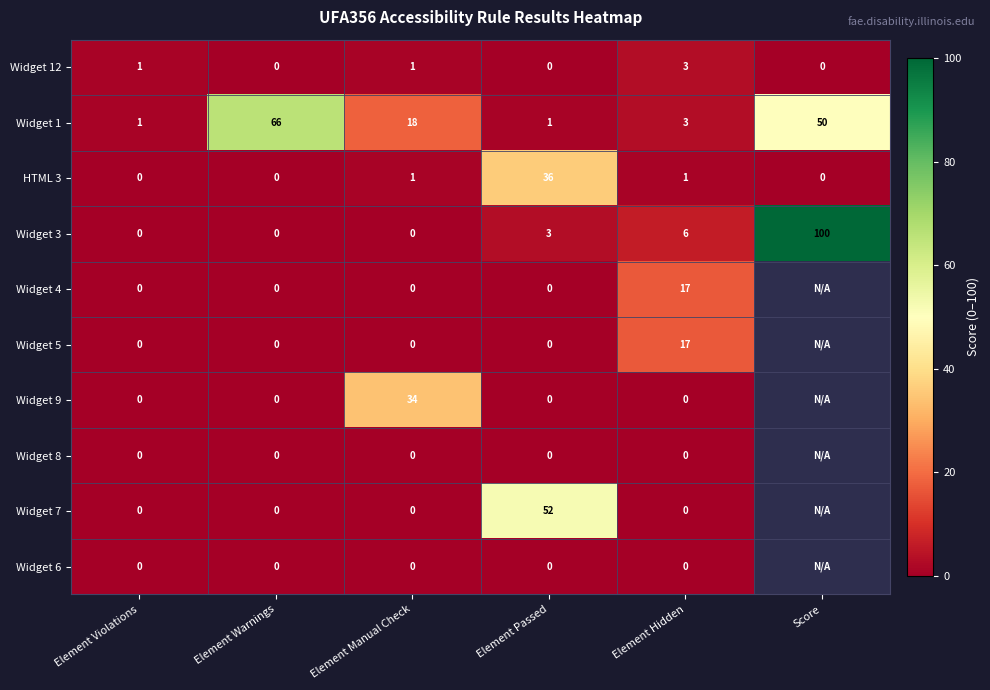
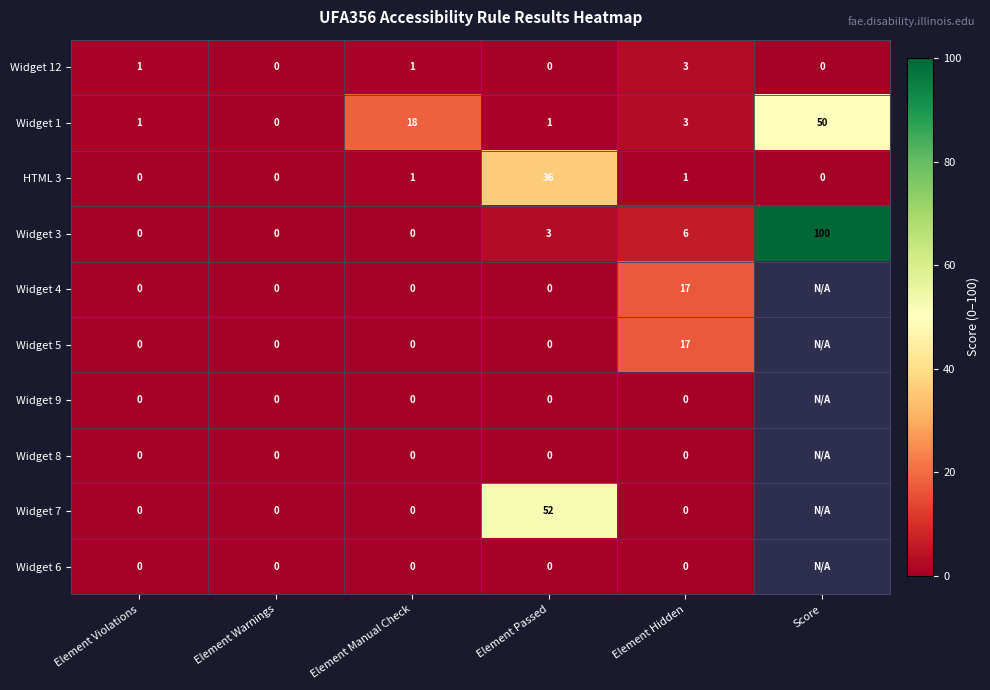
Widget 1, Element Warnings: 66 -> 0
Widget 9, Element Manual Check: 34 -> 0
